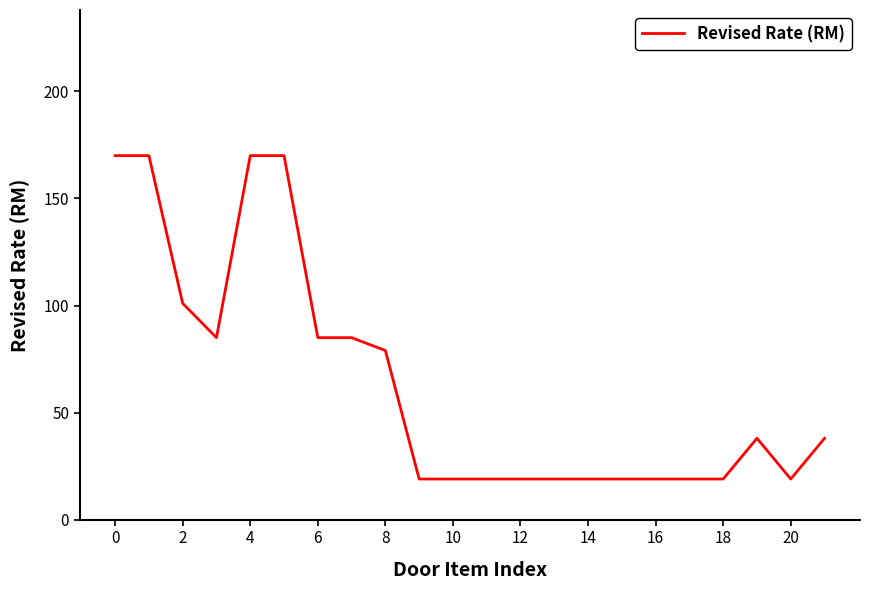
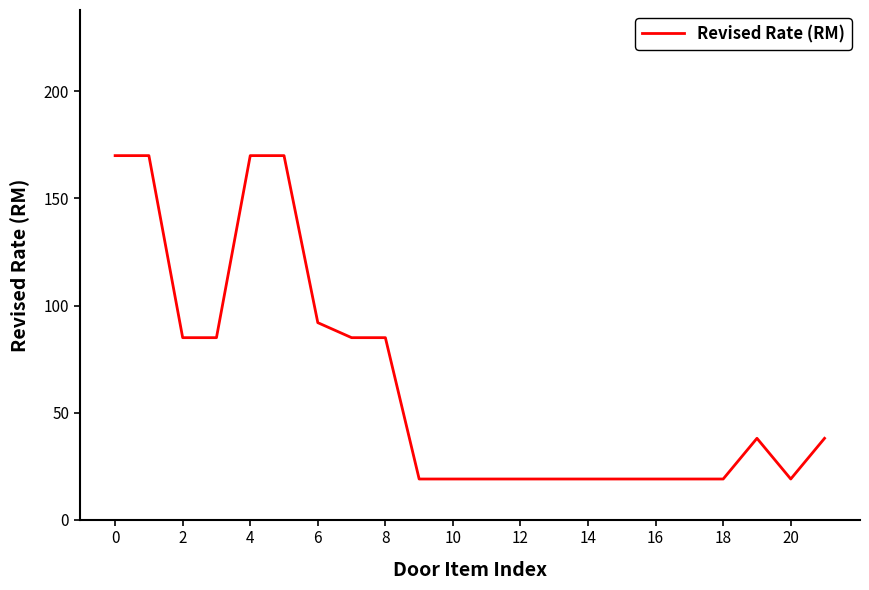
2: 101 -> 85
6: 85 -> 92
8: 79 -> 85
